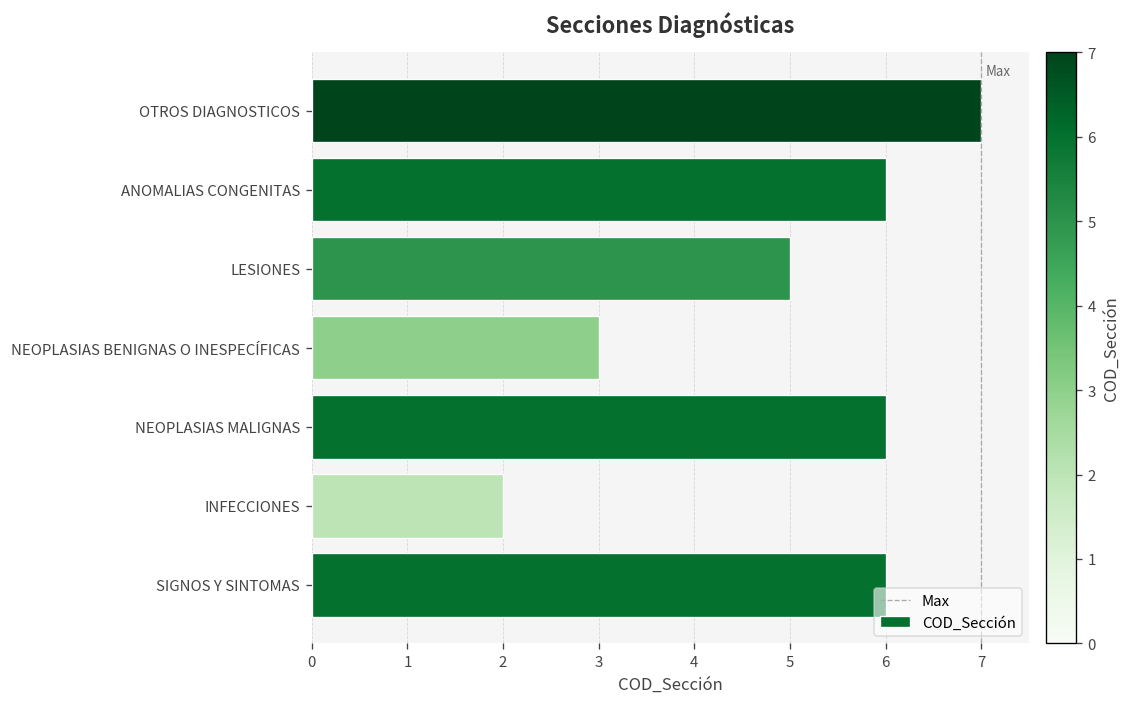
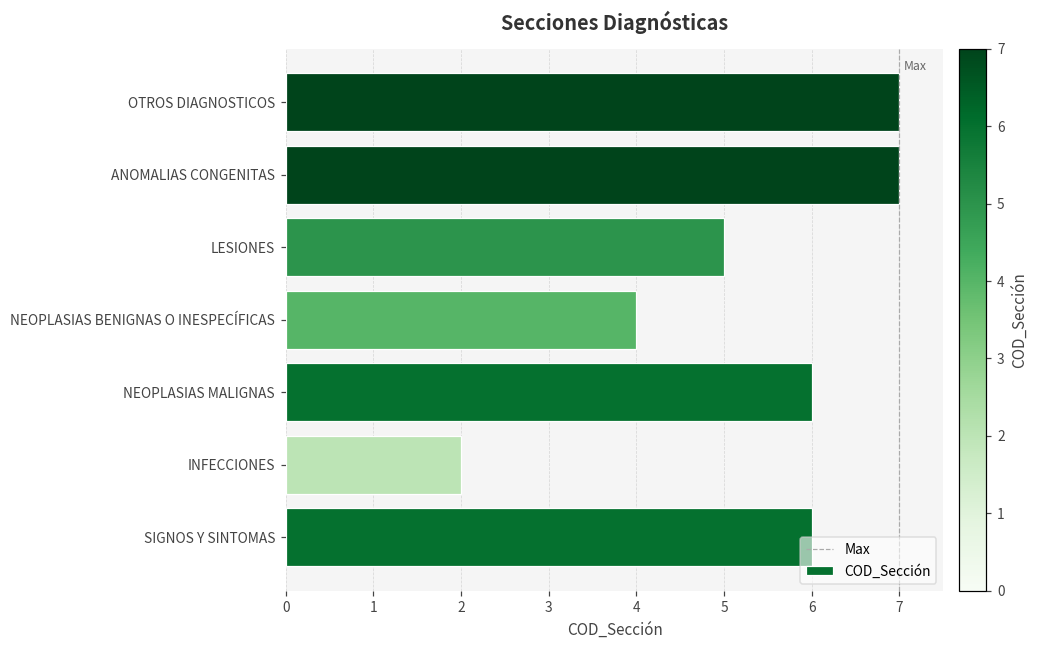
ANOMALIAS CONGENITAS: 6 -> 7
NEOPLASIAS BENIGNAS O INESPECÍFICAS: 3 -> 4
